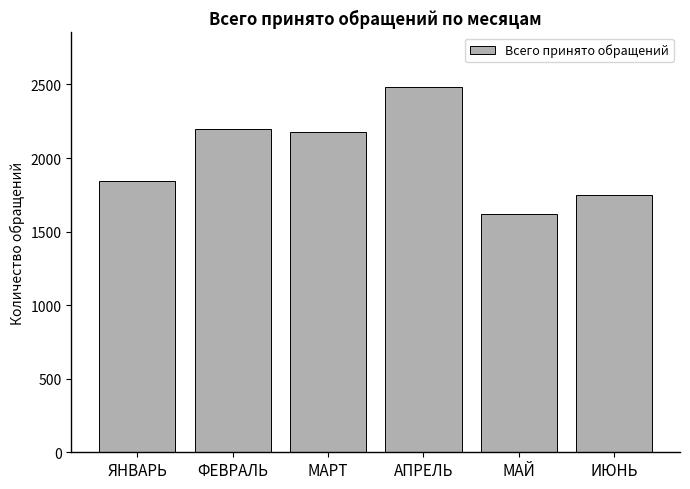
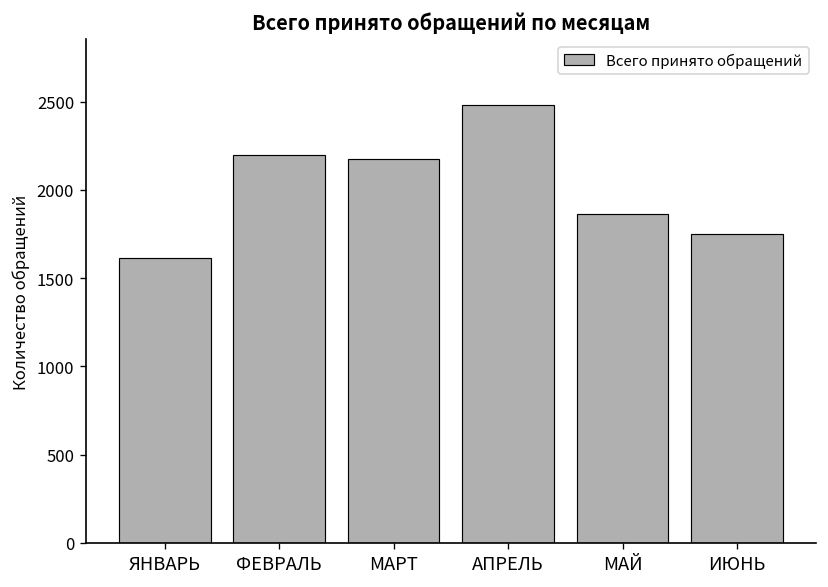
ЯНВАРЬ: 1840 -> 1610
МАЙ: 1620 -> 1860
